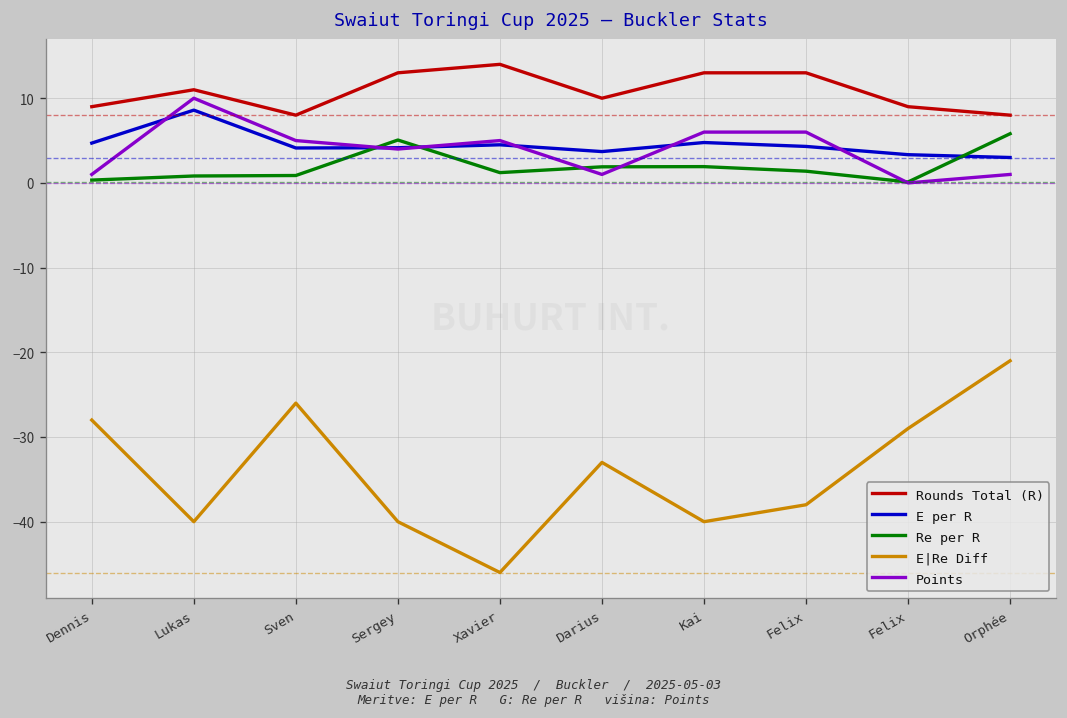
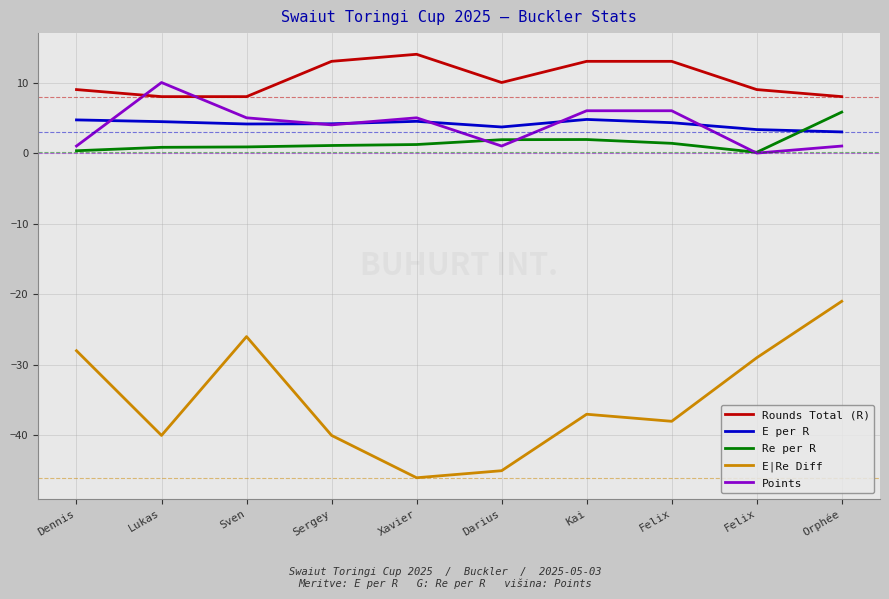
Rounds Total (R), Lukas: 11 -> 8
E per R, Lukas: 9 -> 4
Re per R, Sergey: 5 -> 1
E|Re Diff, Darius: -33 -> -45
E|Re Diff, Kai: -40 -> -37
